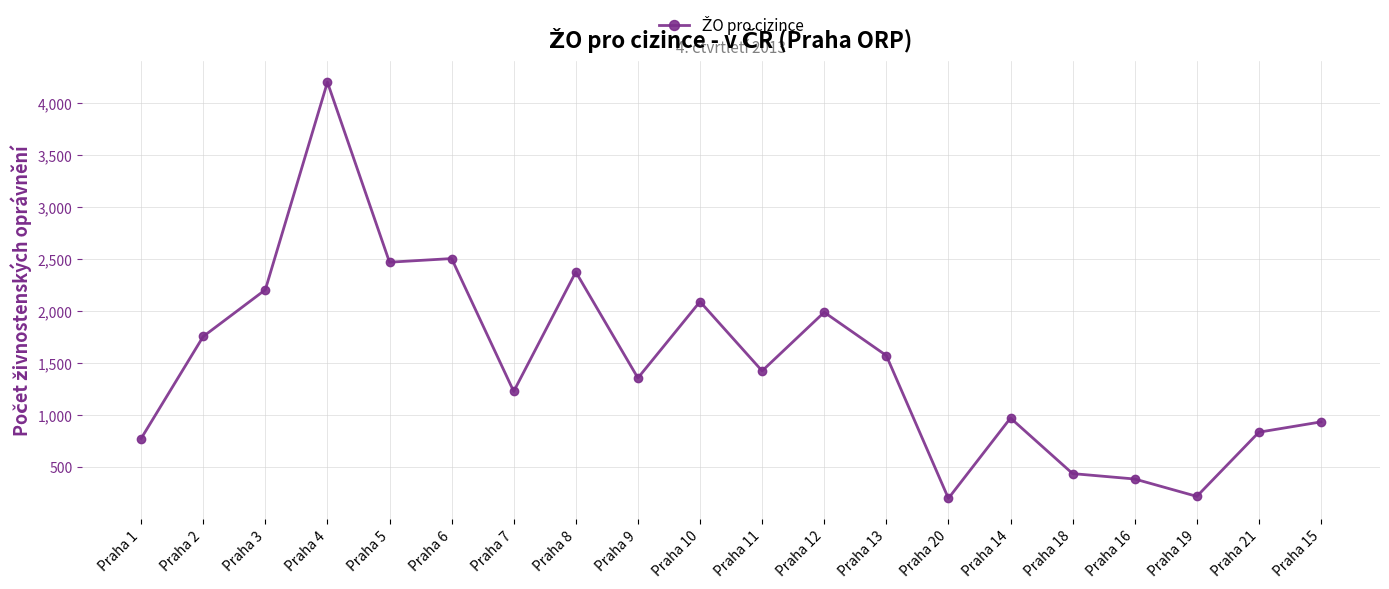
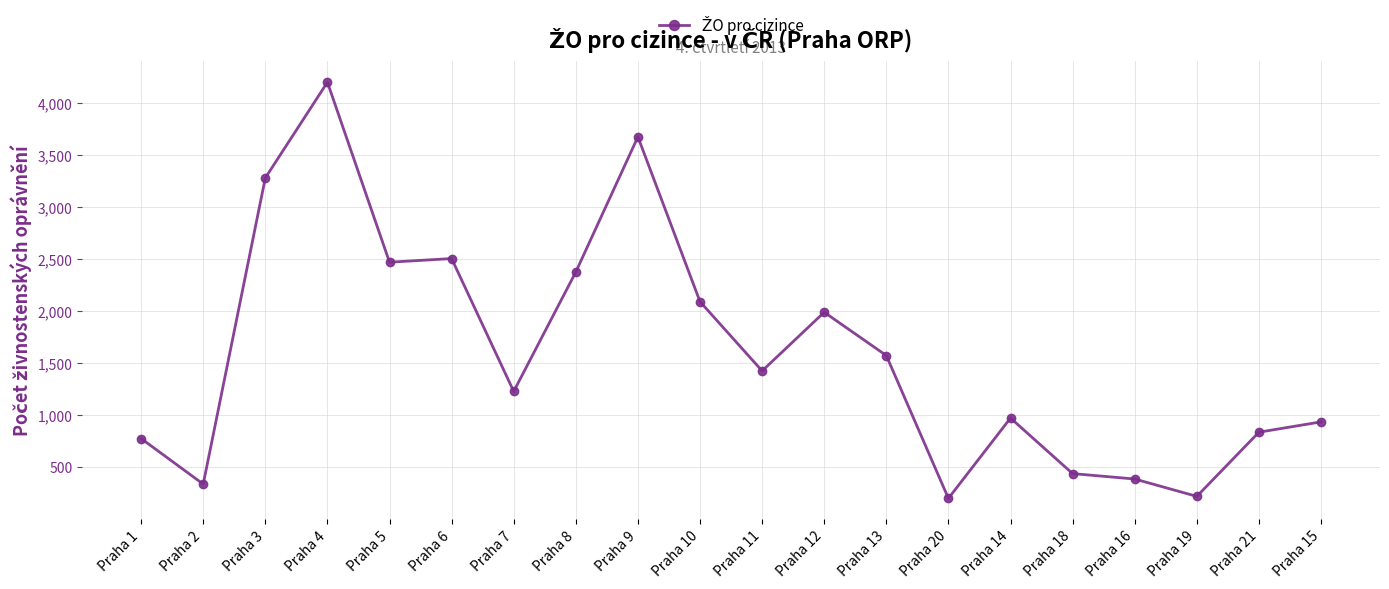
Praha 2: 1,760 -> 340
Praha 3: 2,210 -> 3,280
Praha 9: 1,360 -> 3,680
